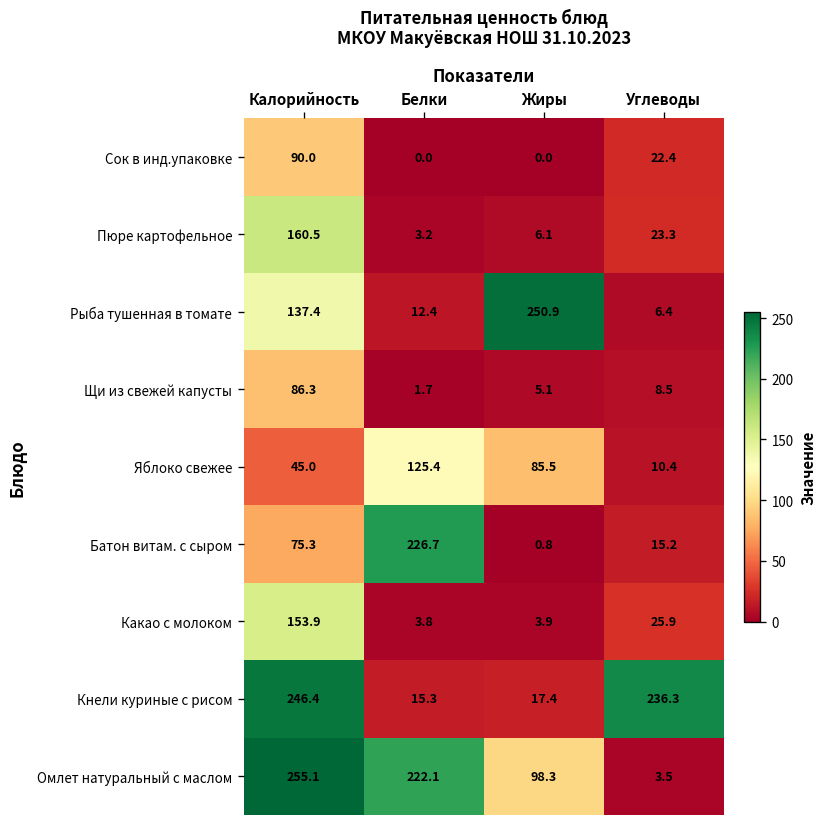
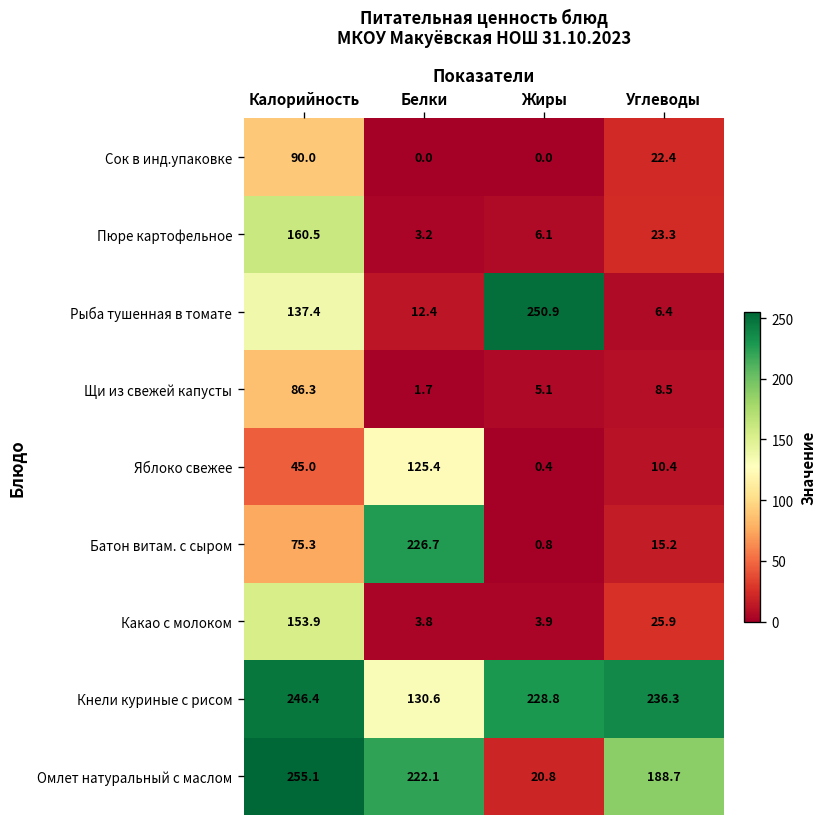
Яблоко свежее, Жиры: 85.5 -> 0.4
Кнели куриные с рисом, Белки: 15.3 -> 130.6
Кнели куриные с рисом, Жиры: 17.4 -> 228.8
Омлет натуральный с маслом, Жиры: 98.3 -> 20.8
Омлет натуральный с маслом, Углеводы: 3.5 -> 188.7
